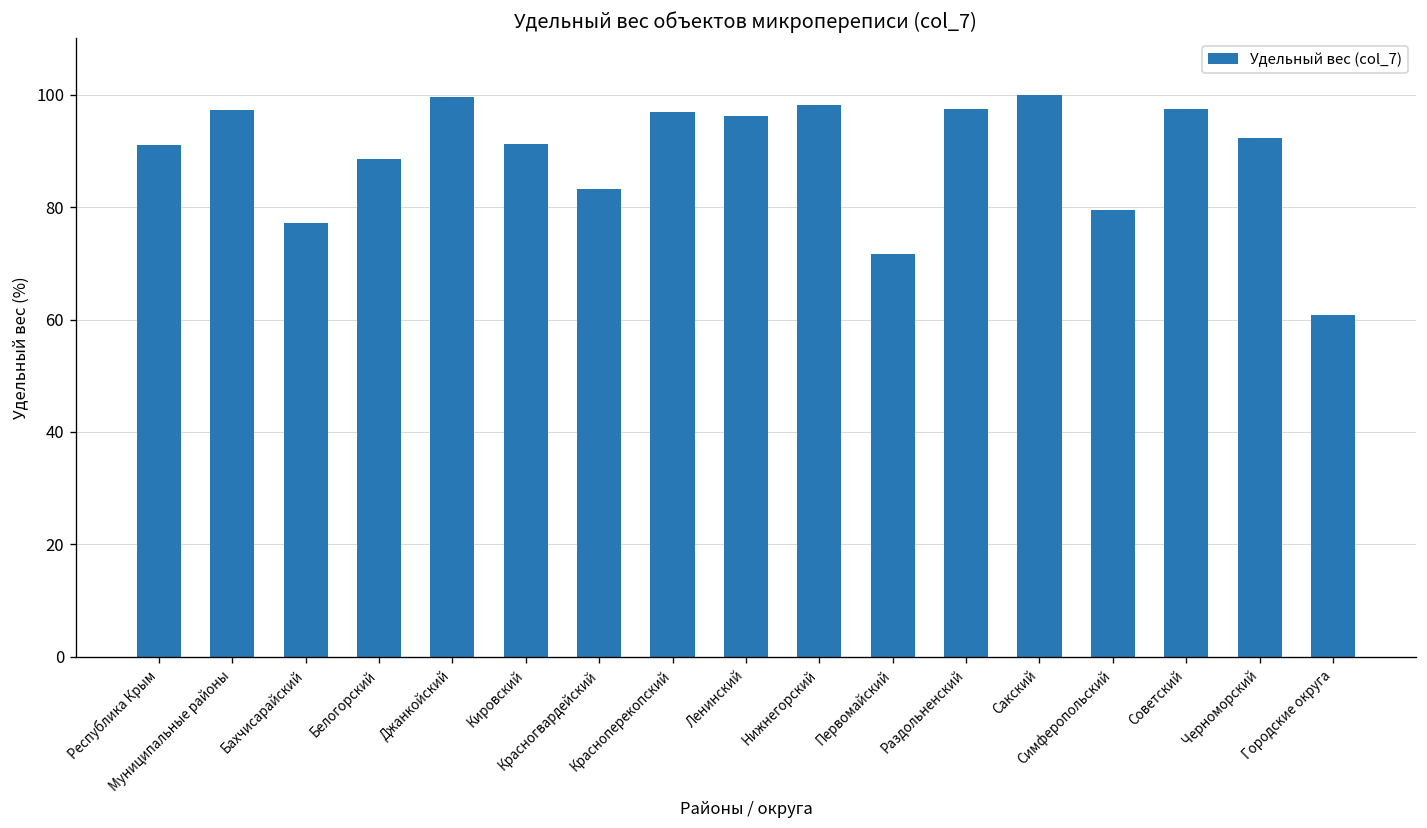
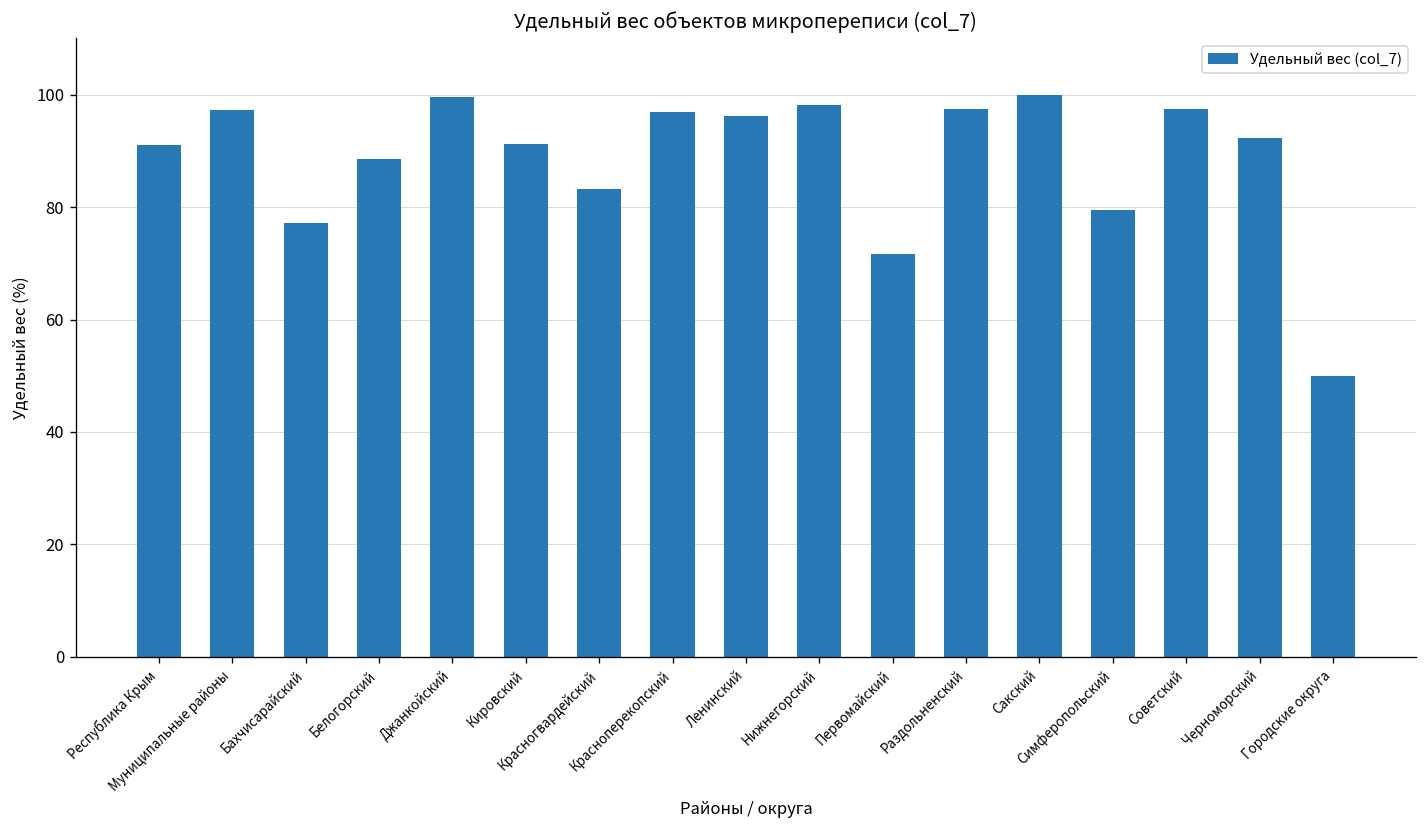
Городские округа: 61 -> 50
